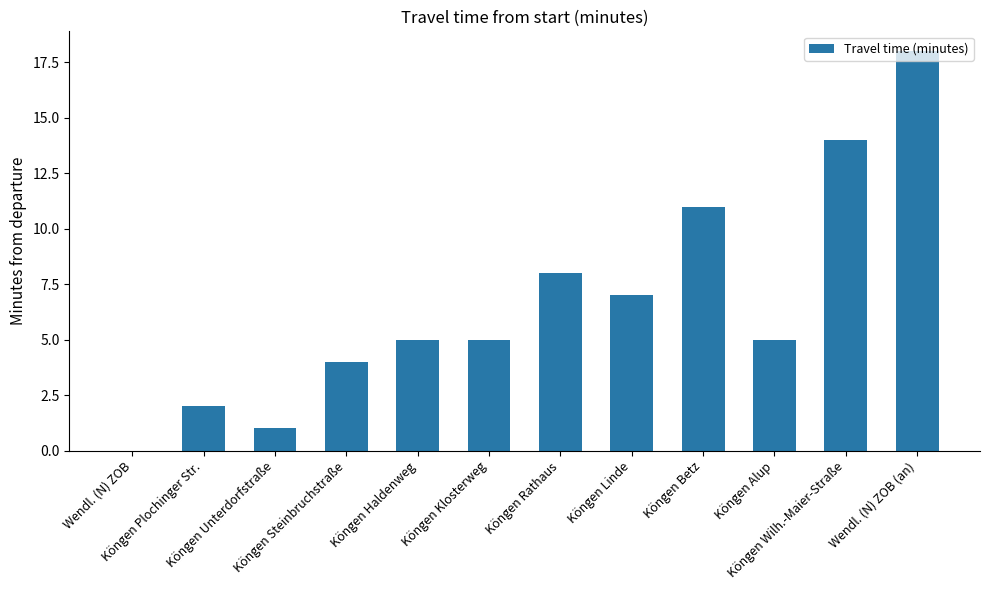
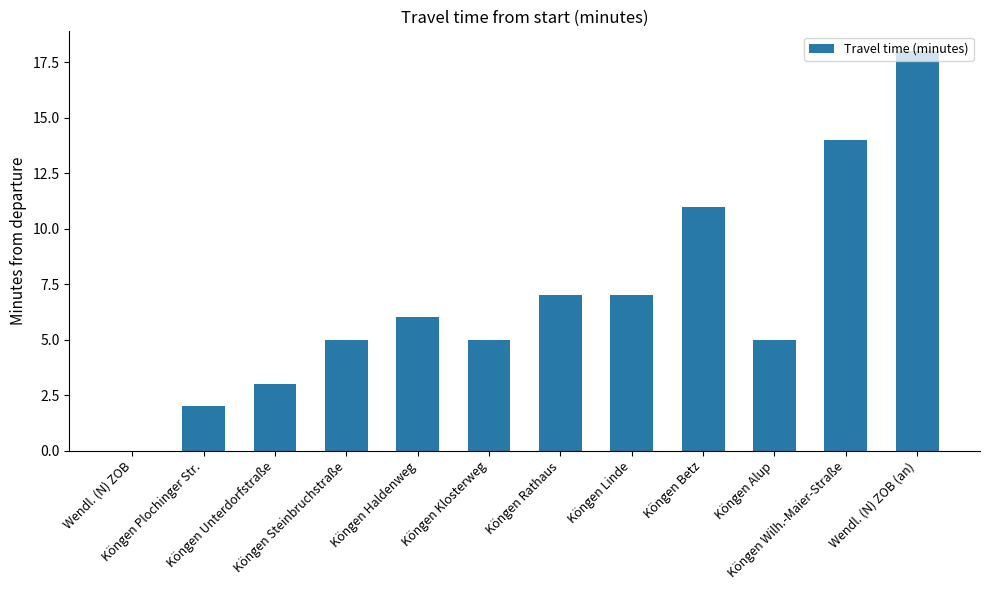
Köngen Unterdorfstraße: 1 -> 3
Köngen Steinbruchstraße: 4 -> 5
Köngen Haldenweg: 5 -> 6
Köngen Rathaus: 8 -> 7
